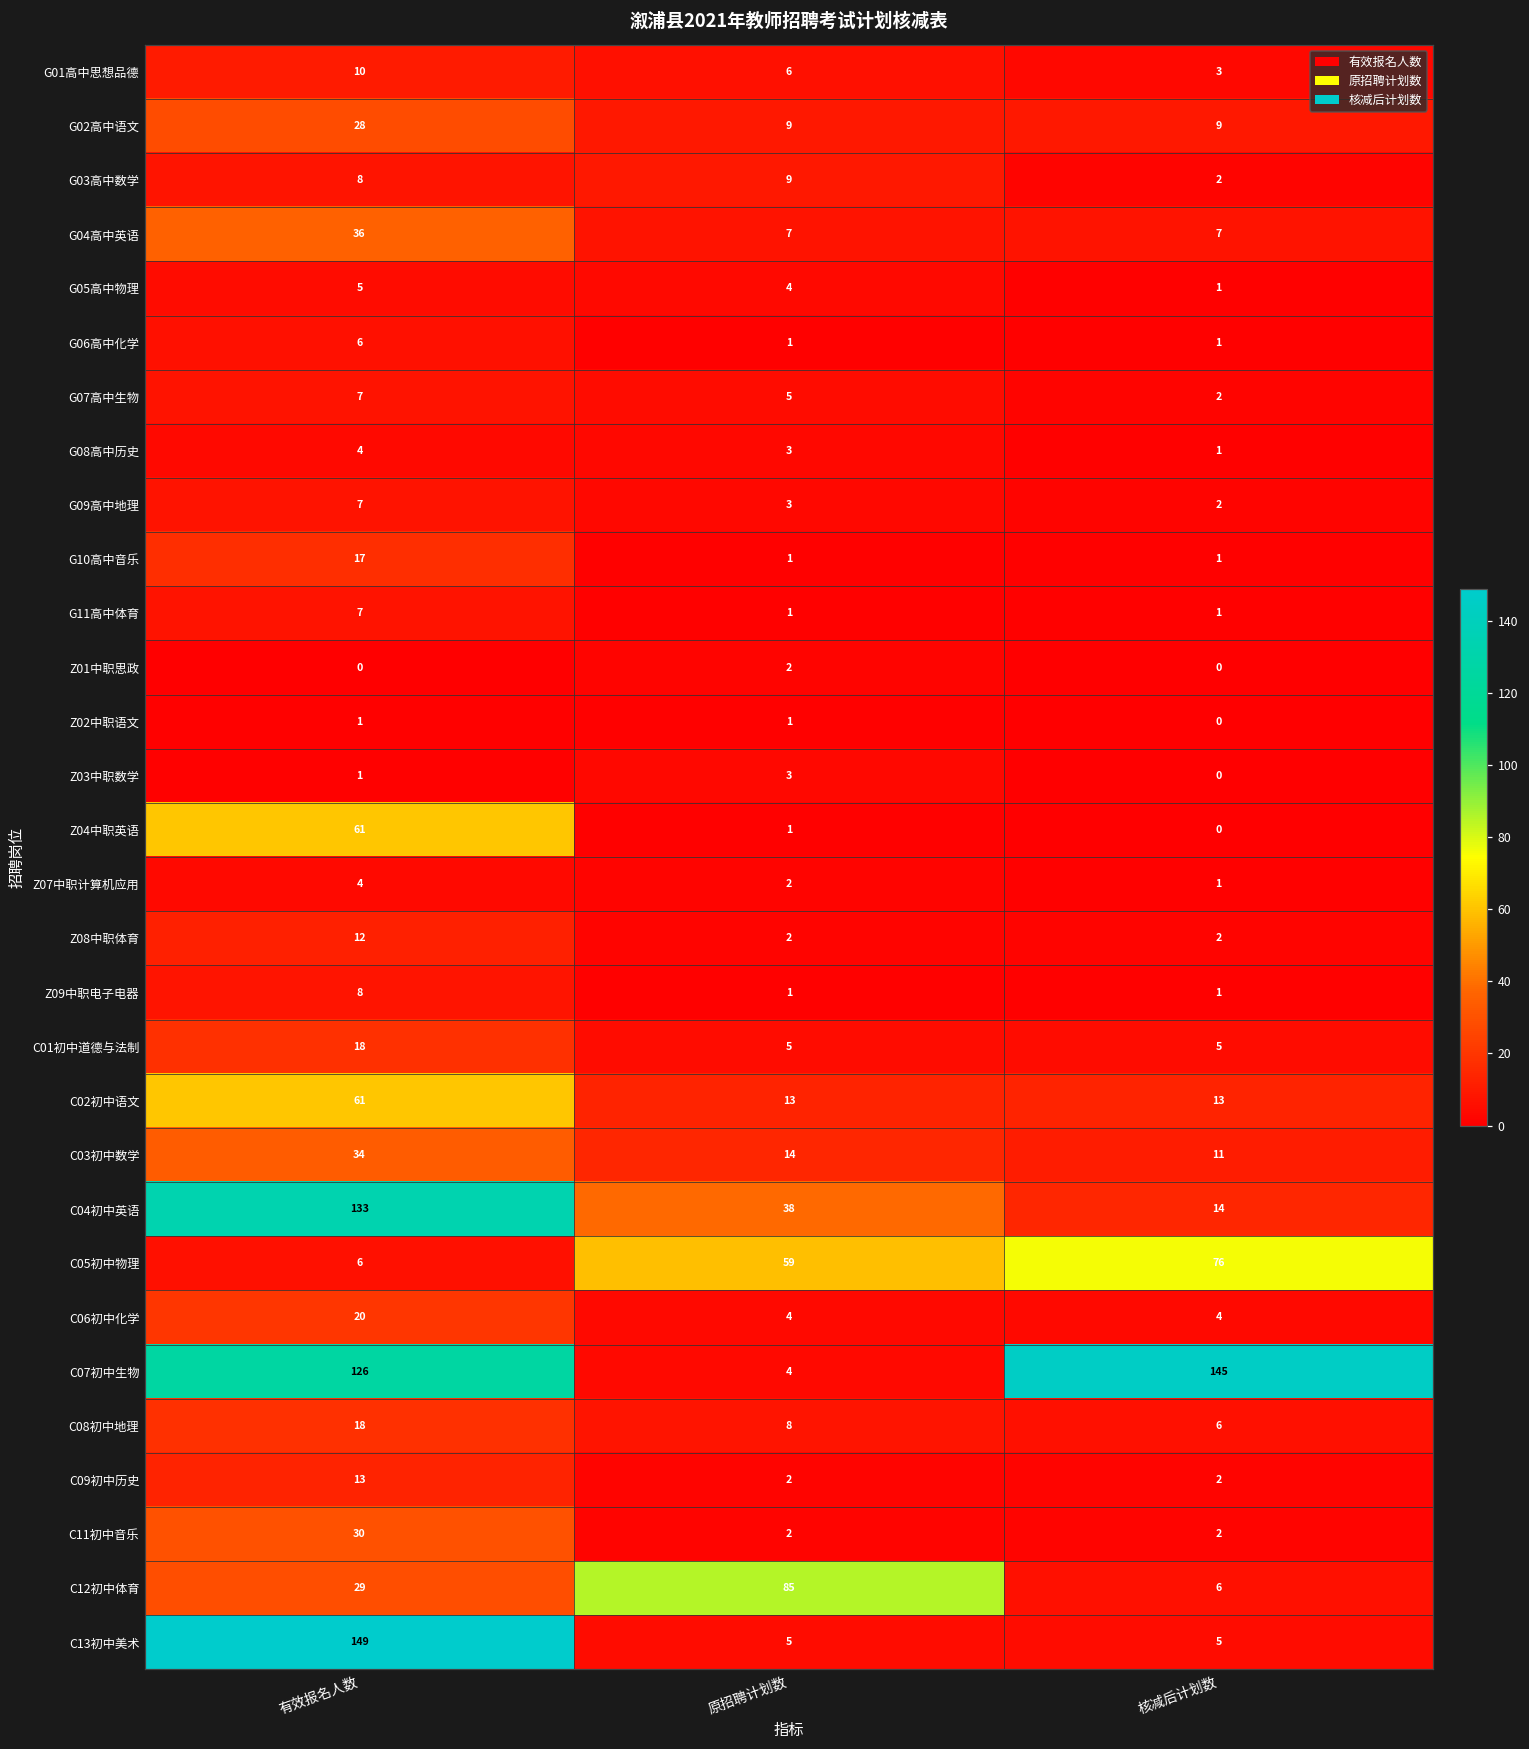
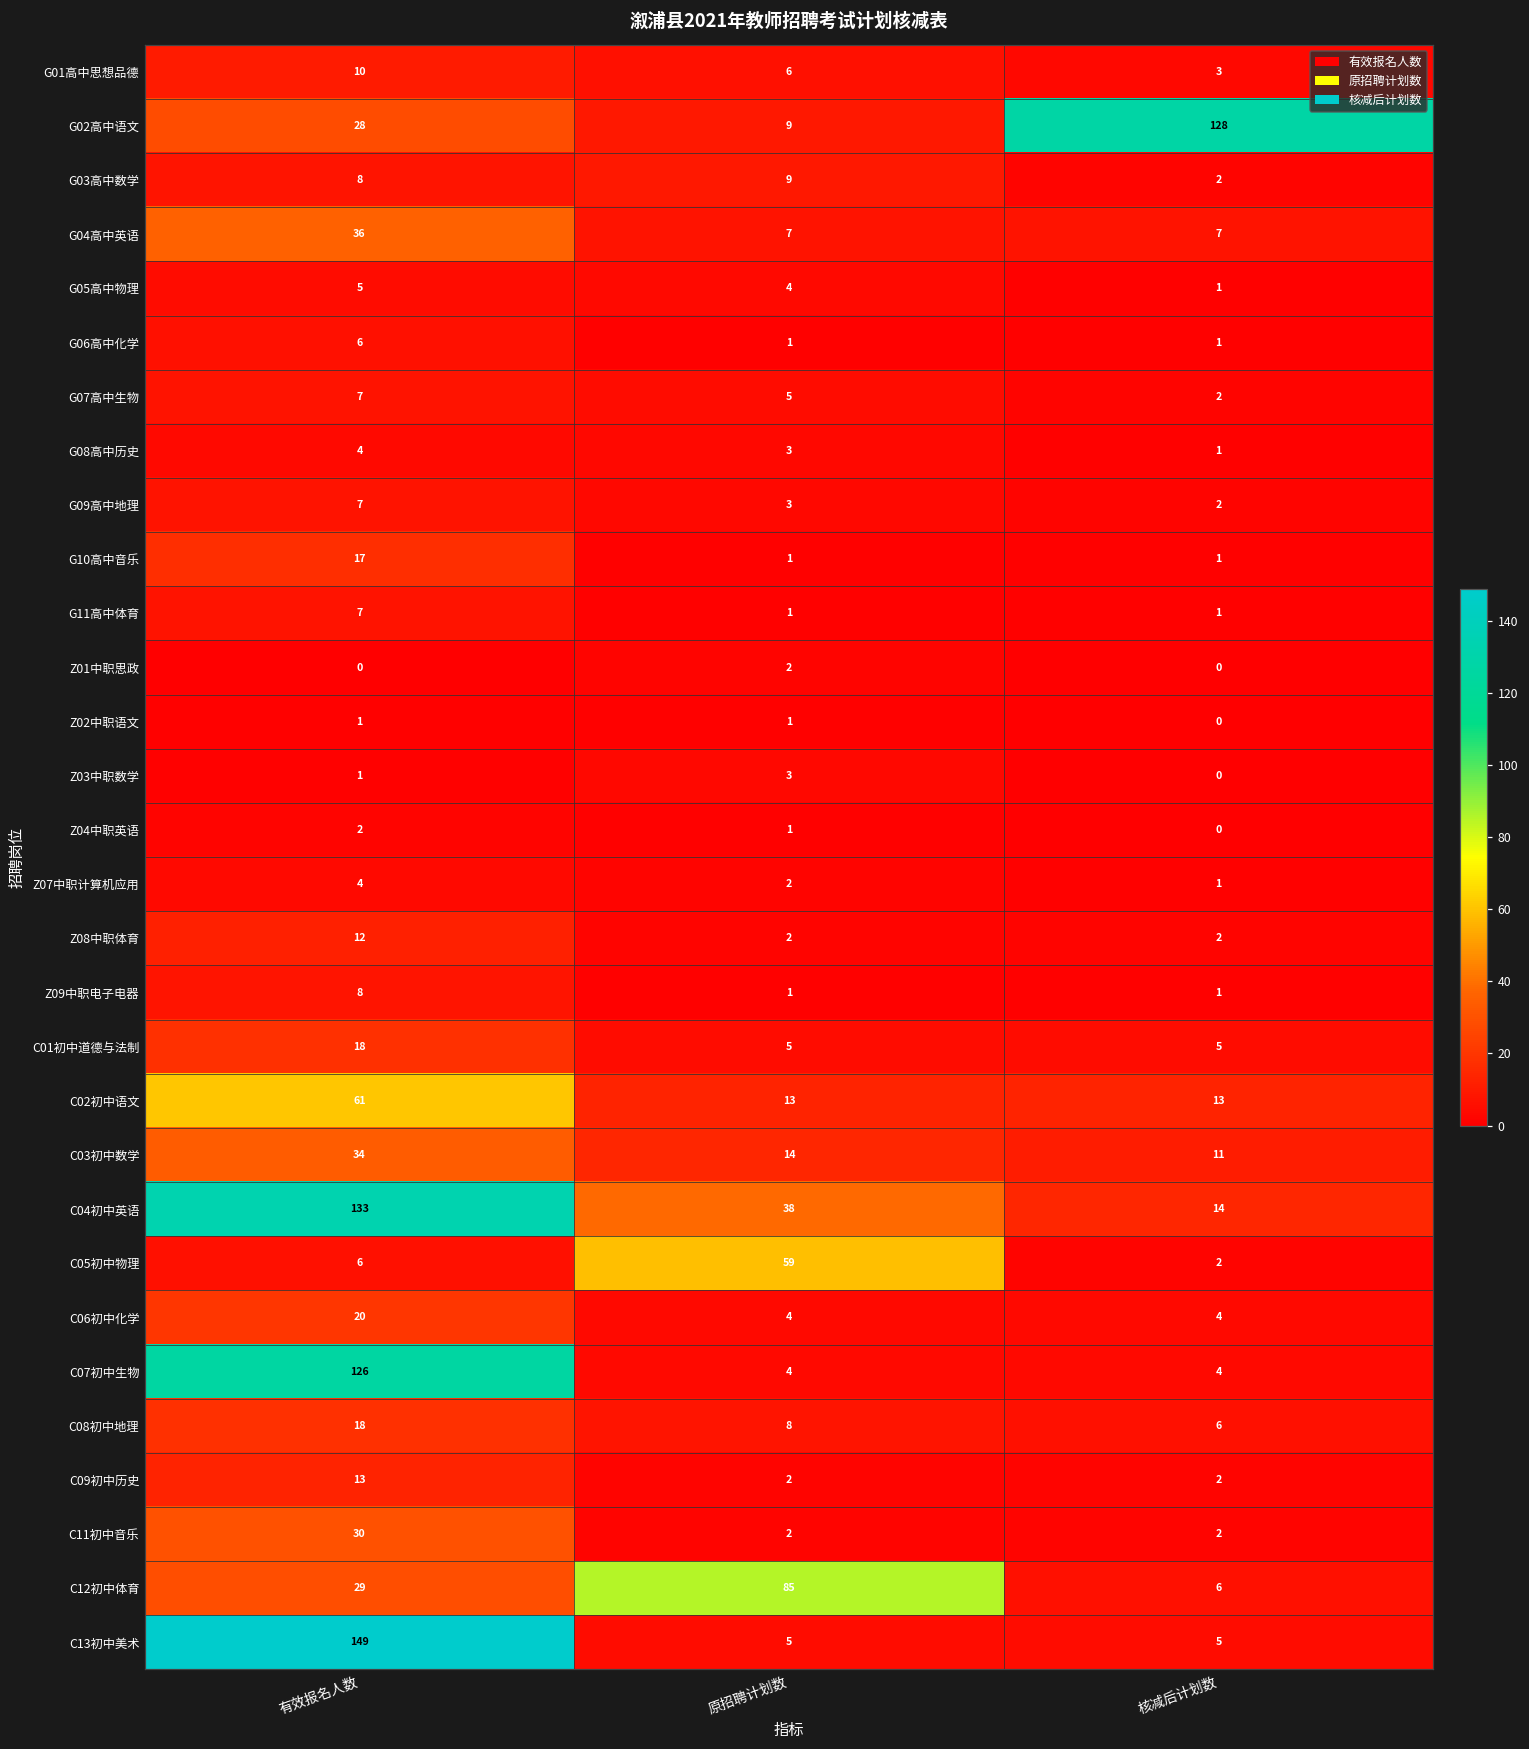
G02高中语文, 核减后计划数: 9 -> 128
Z04中职英语, 有效报名人数: 61 -> 2
C05初中物理, 核减后计划数: 76 -> 2
C07初中生物, 核减后计划数: 145 -> 4
